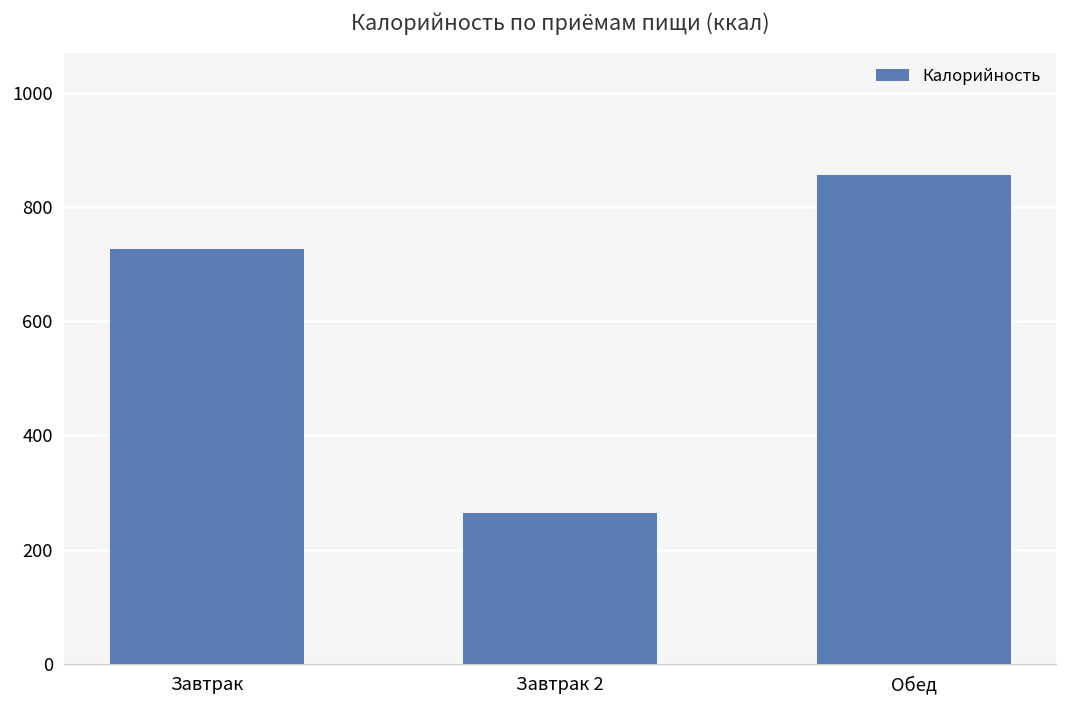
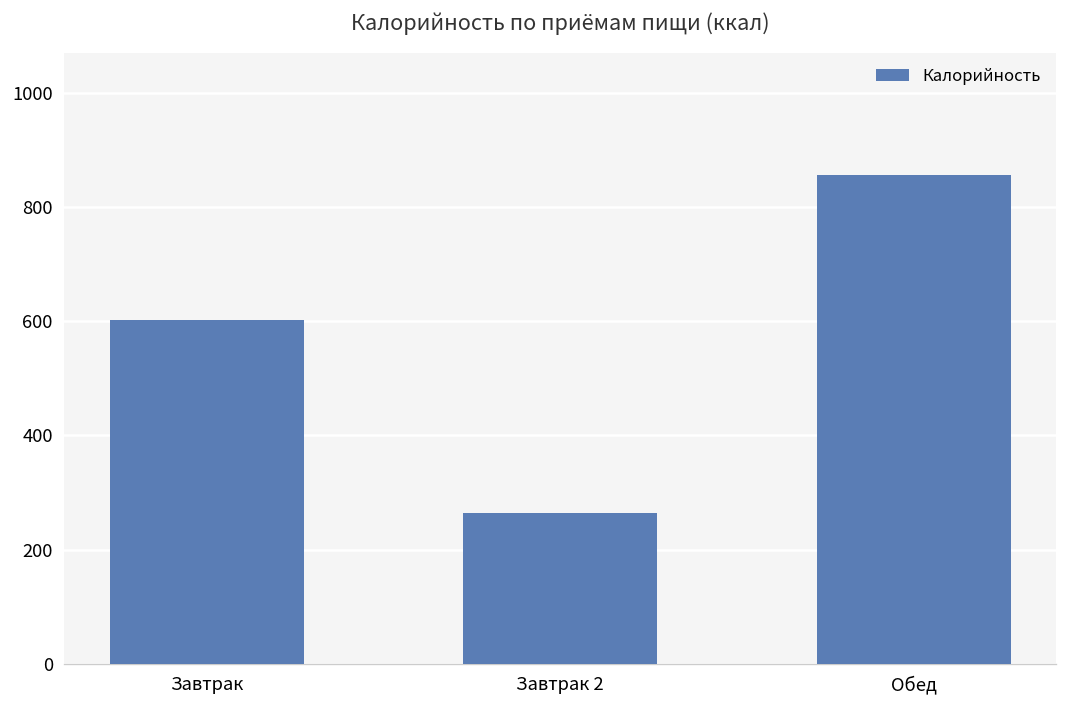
Завтрак: 730 -> 600
